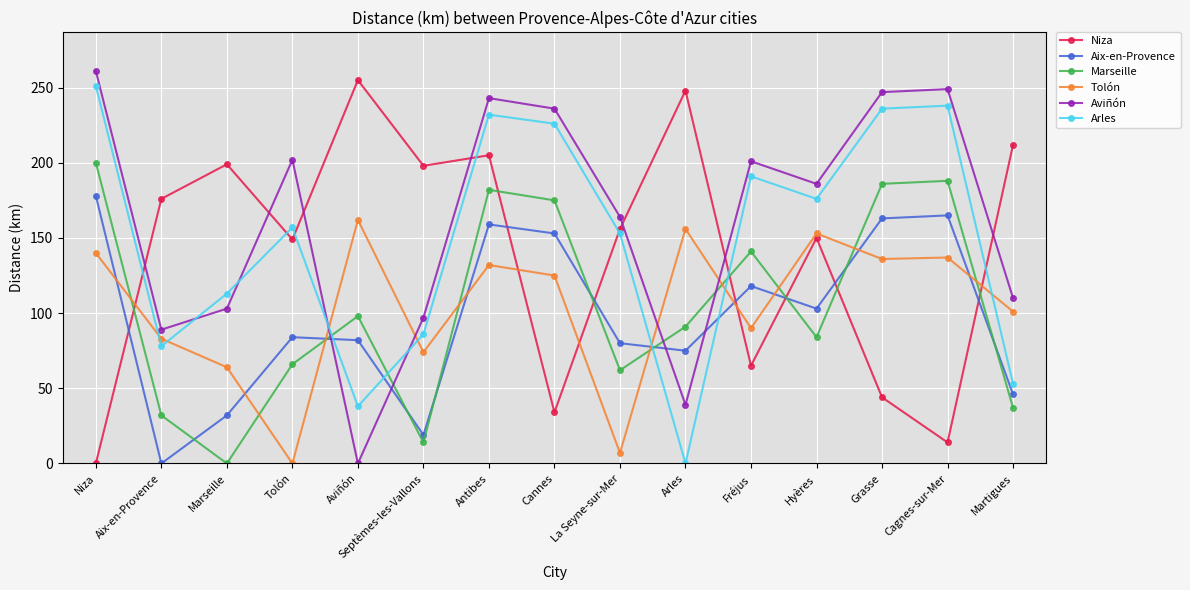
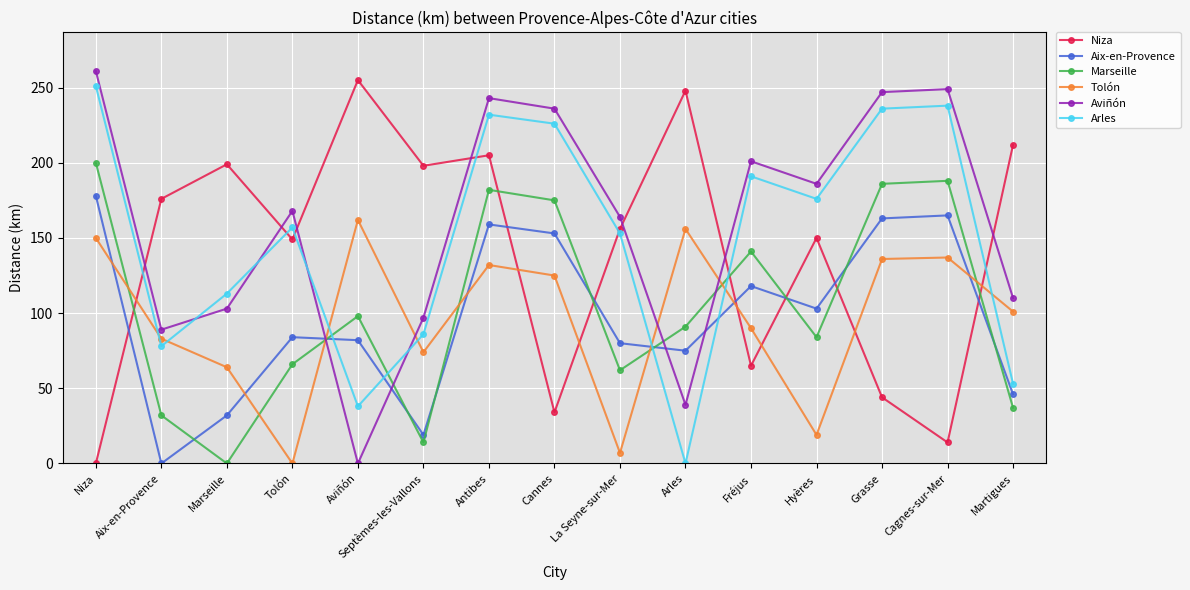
Tolón, Niza: 140 -> 150
Aviñón, Tolón: 202 -> 168
Tolón, Hyères: 153 -> 19
